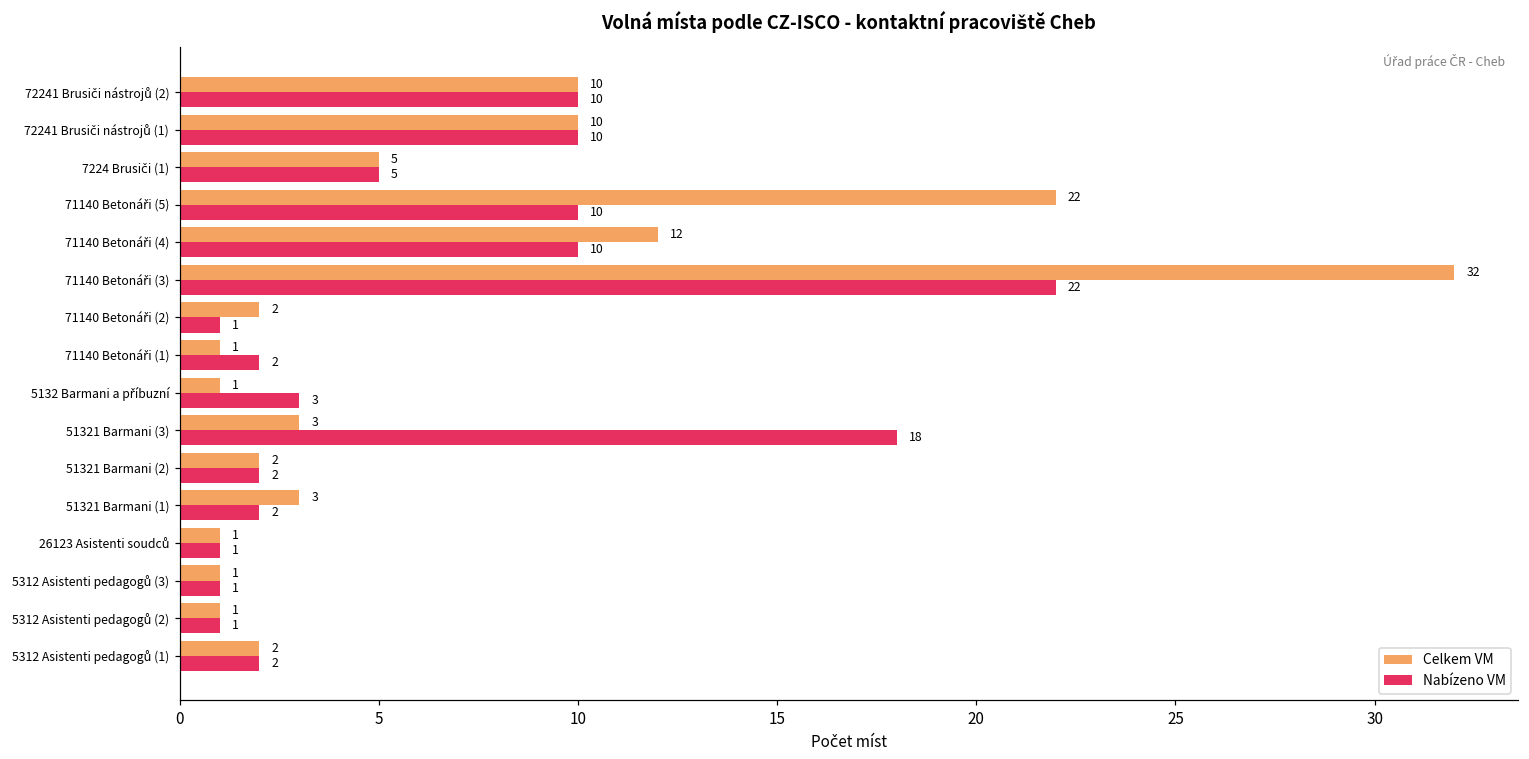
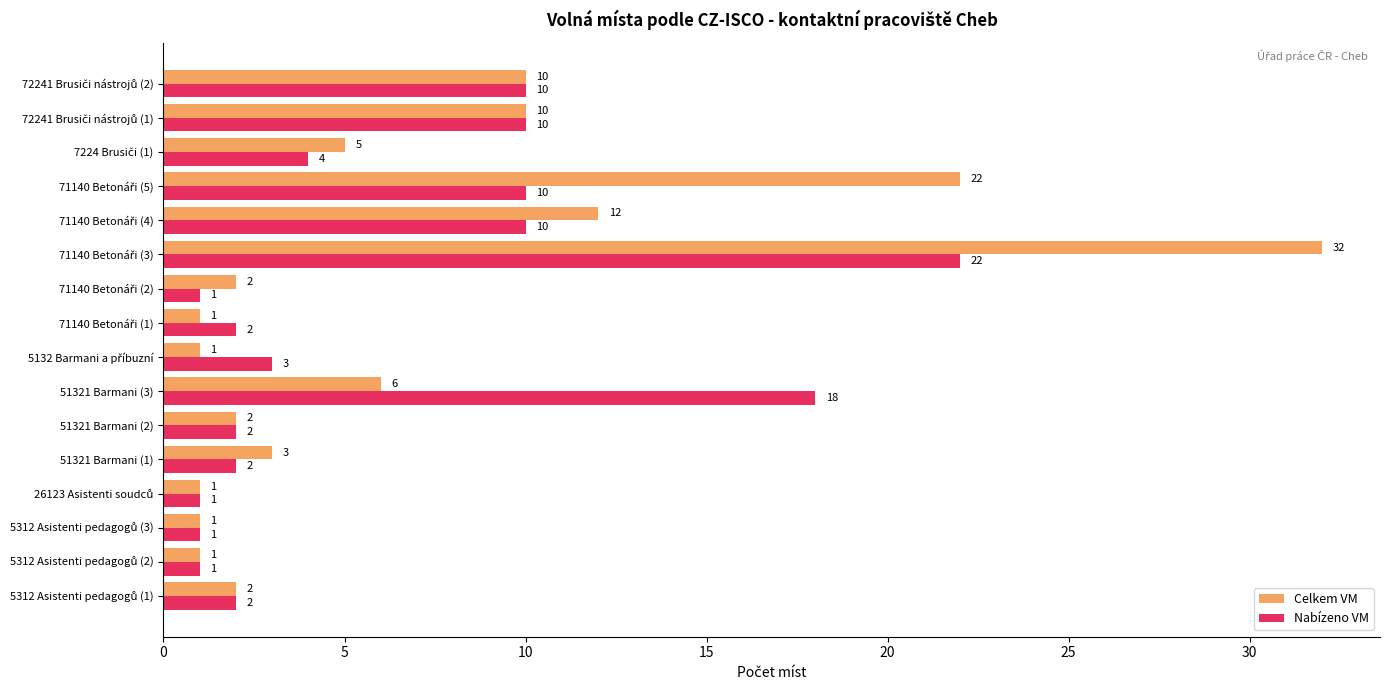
Nabízeno VM, 7224 Brusiči (1): 5 -> 4
Celkem VM, 51321 Barmani (3): 3 -> 6
